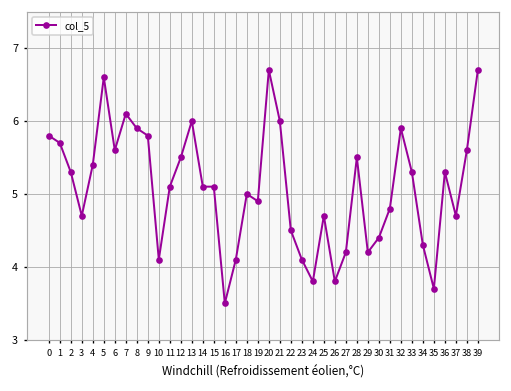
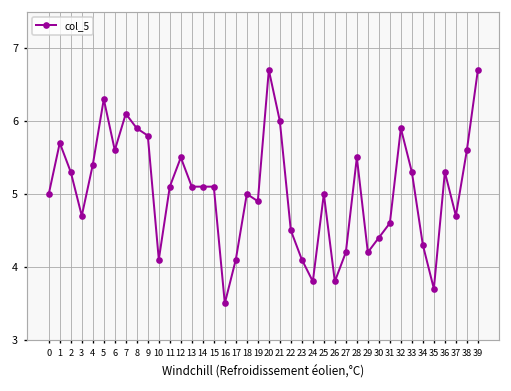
0: 5.8 -> 5.0
5: 6.6 -> 6.3
13: 6.0 -> 5.1
25: 4.7 -> 5.0
31: 4.8 -> 4.6
